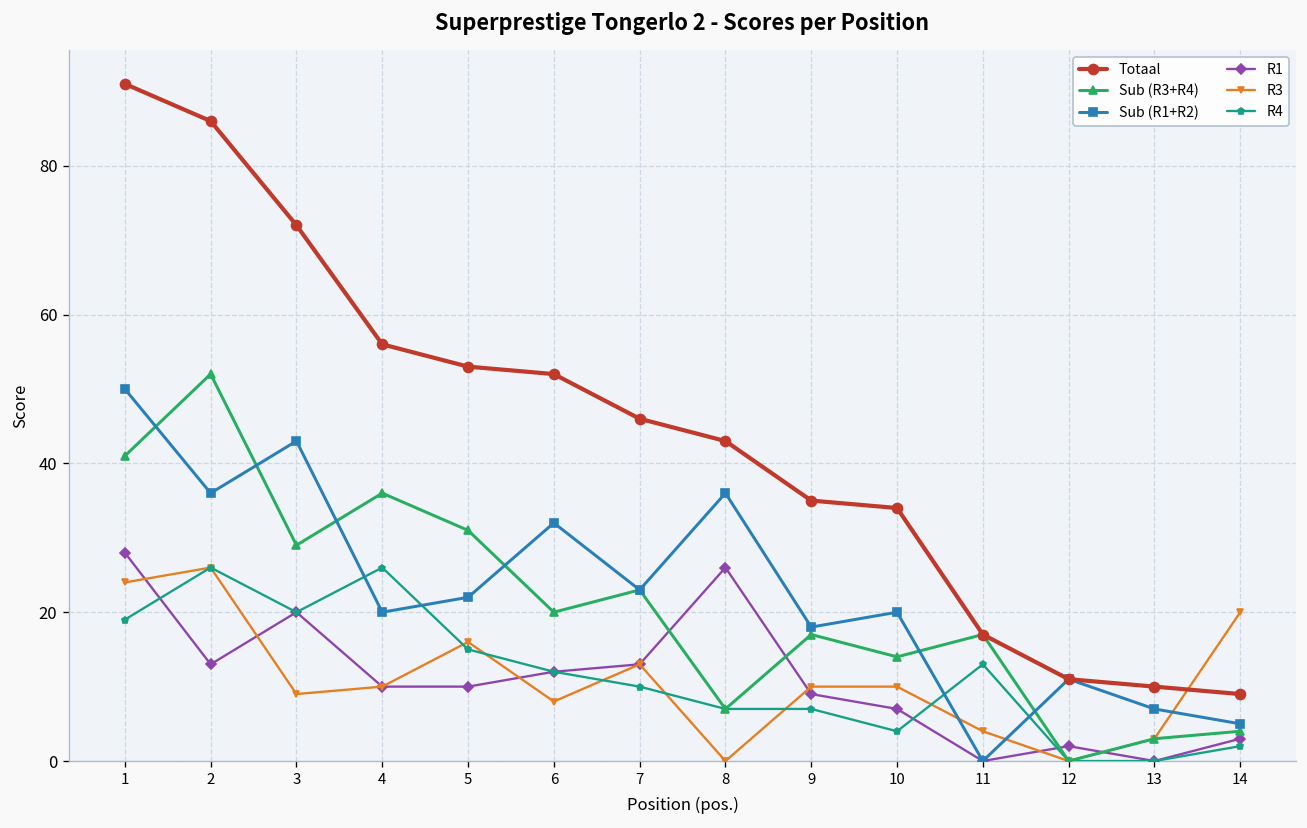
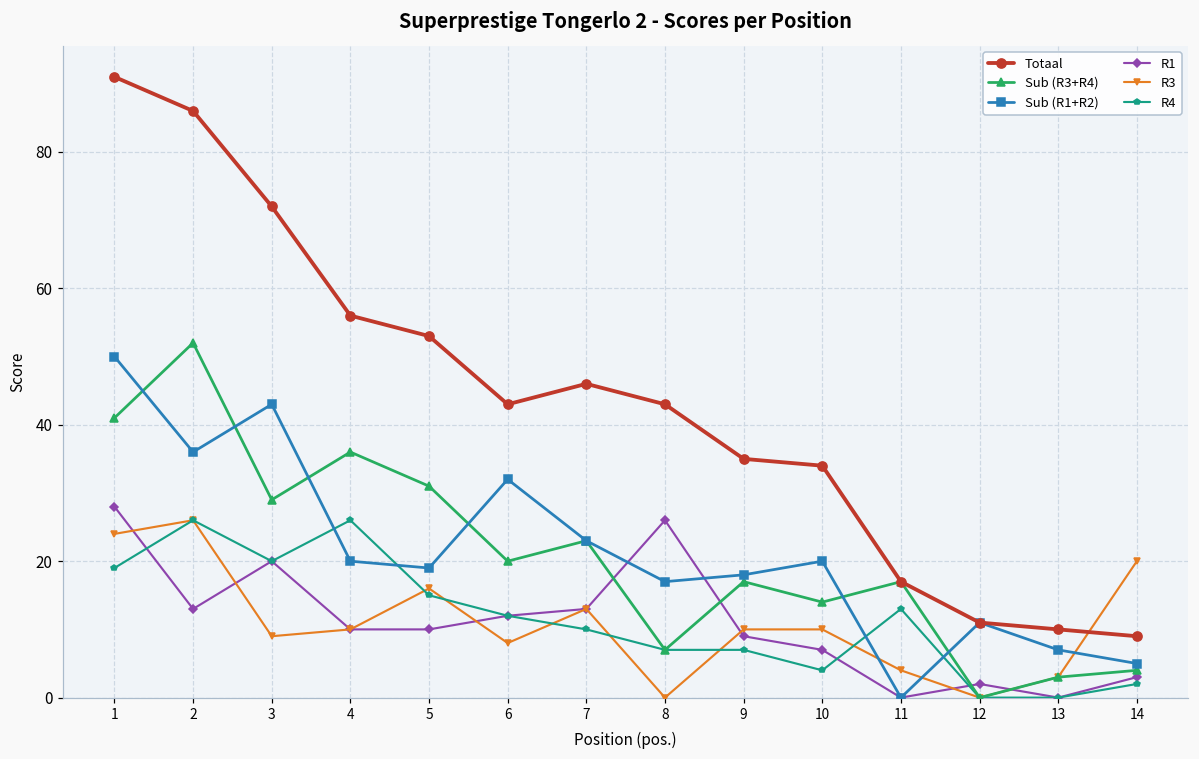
Sub (R1+R2), 5: 22 -> 19
Totaal, 6: 52 -> 43
Sub (R1+R2), 8: 36 -> 17
